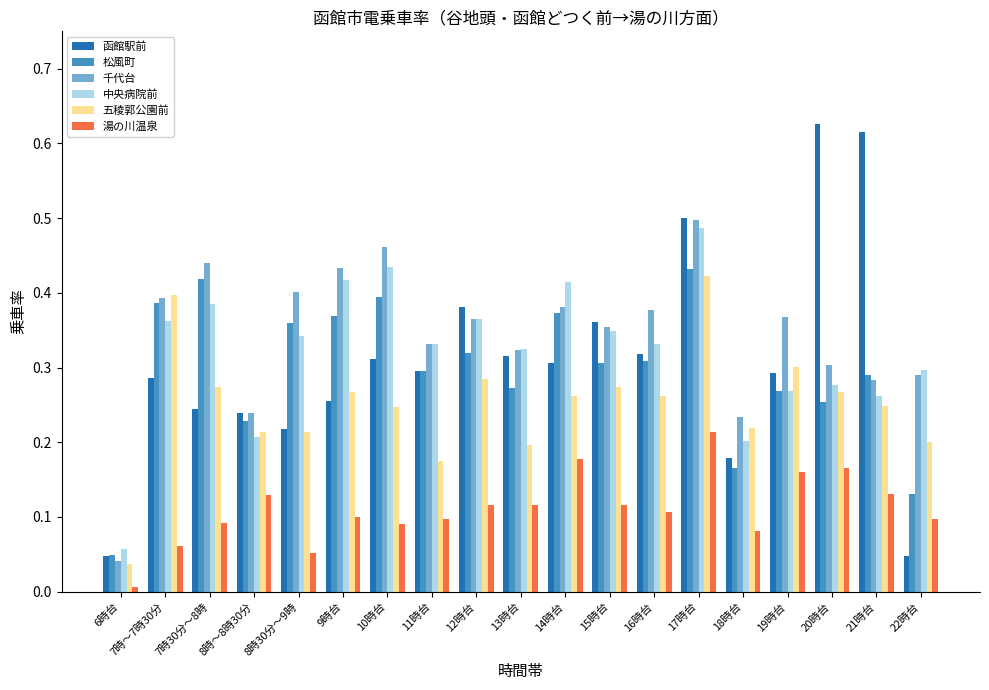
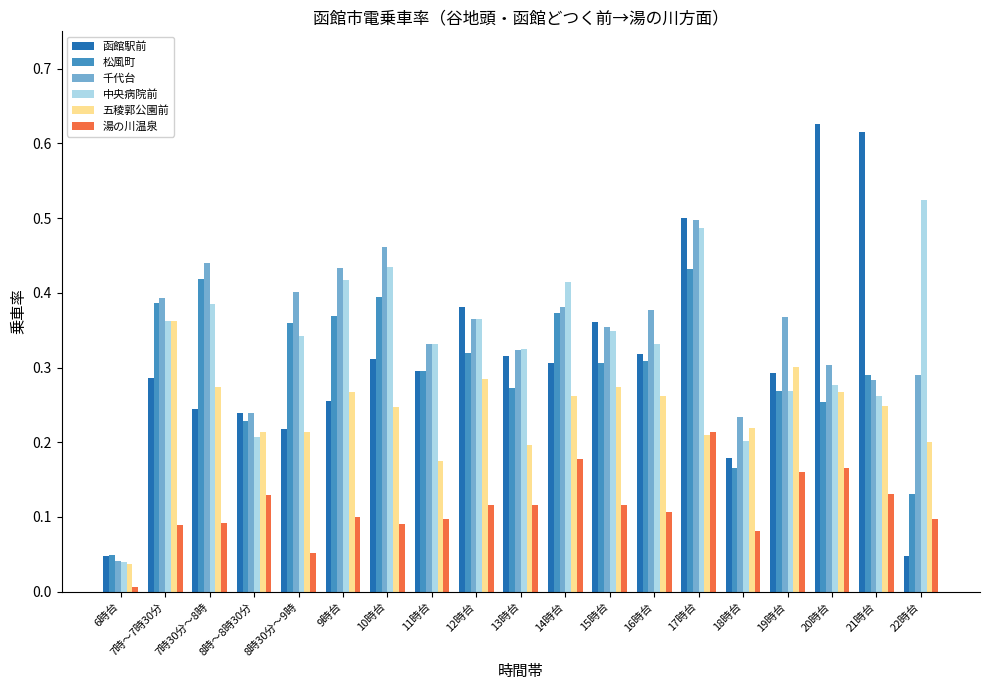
中央病院前, 6時台: 0.06 -> 0.04
五稜郭公園前, 7時～7時30分: 0.40 -> 0.36
湯の川温泉, 7時～7時30分: 0.06 -> 0.09
五稜郭公園前, 17時台: 0.42 -> 0.21
中央病院前, 22時台: 0.30 -> 0.52
